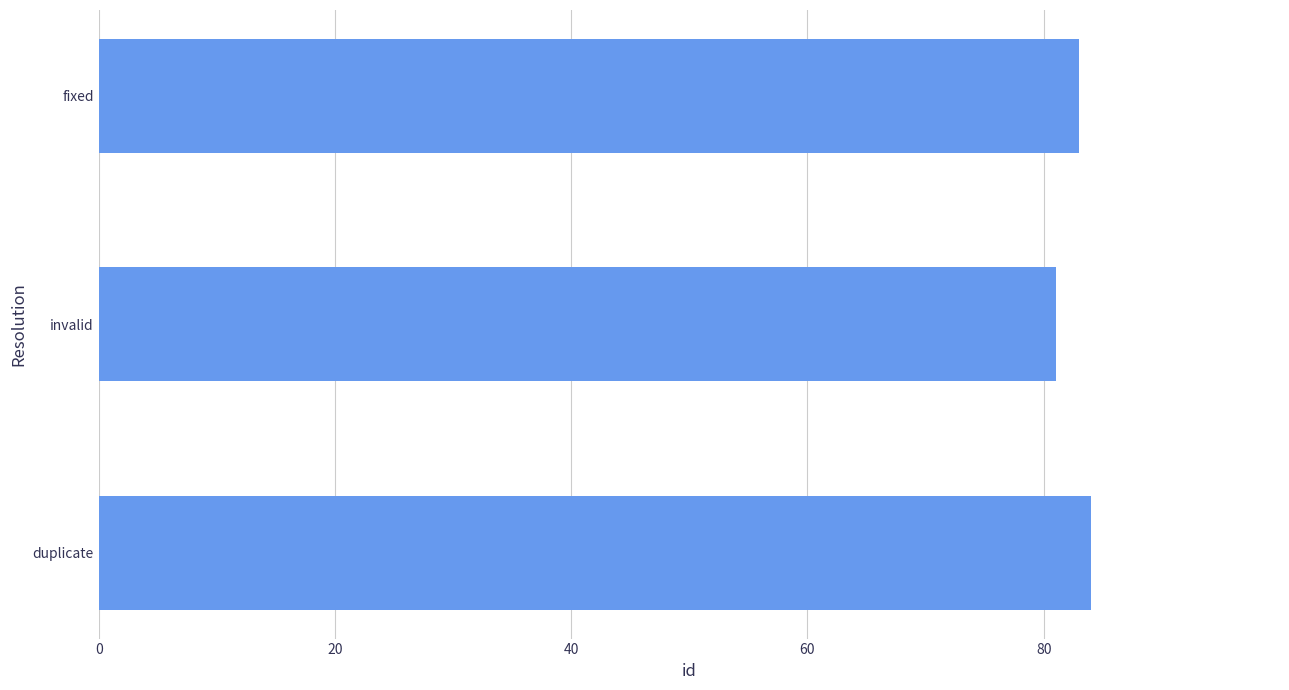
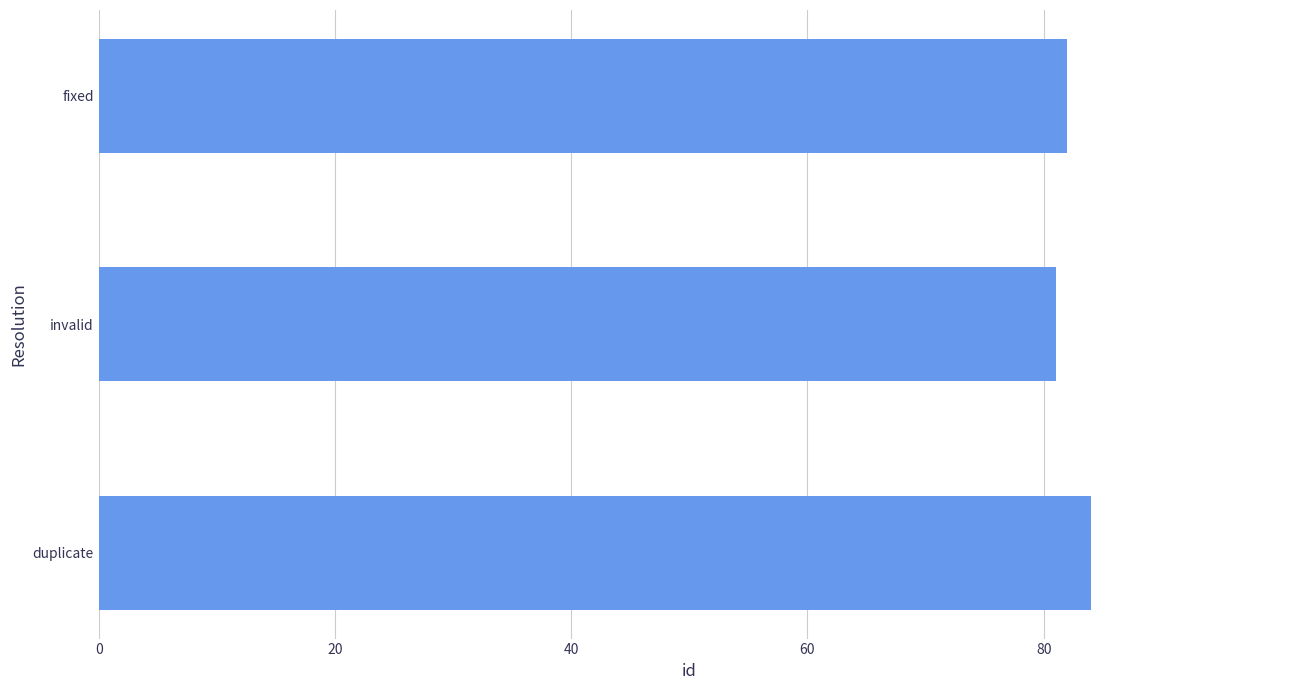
fixed: 83 -> 82
